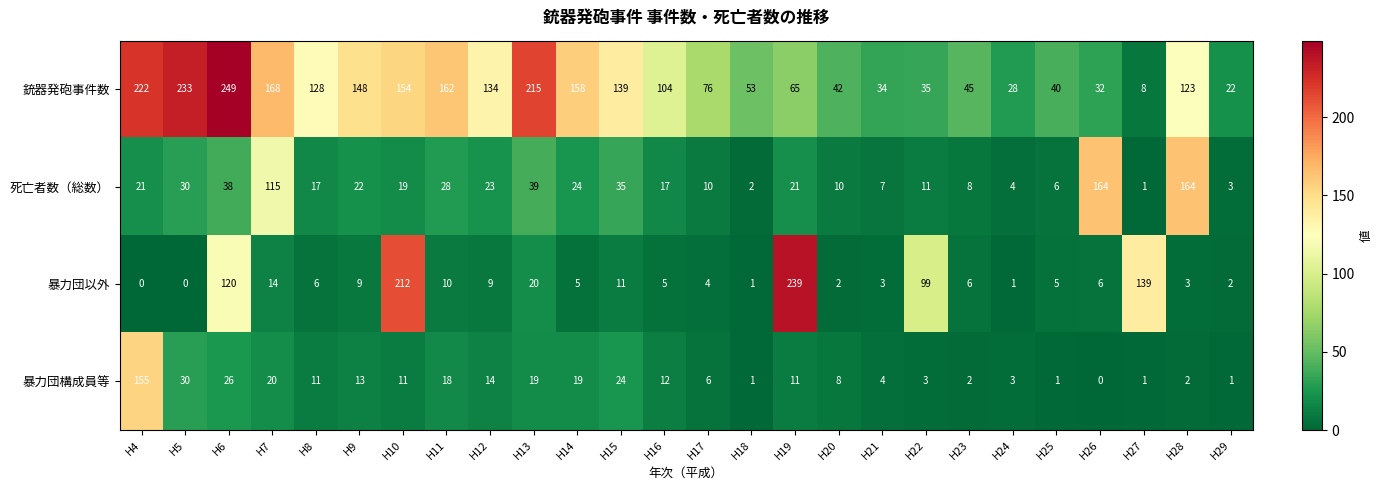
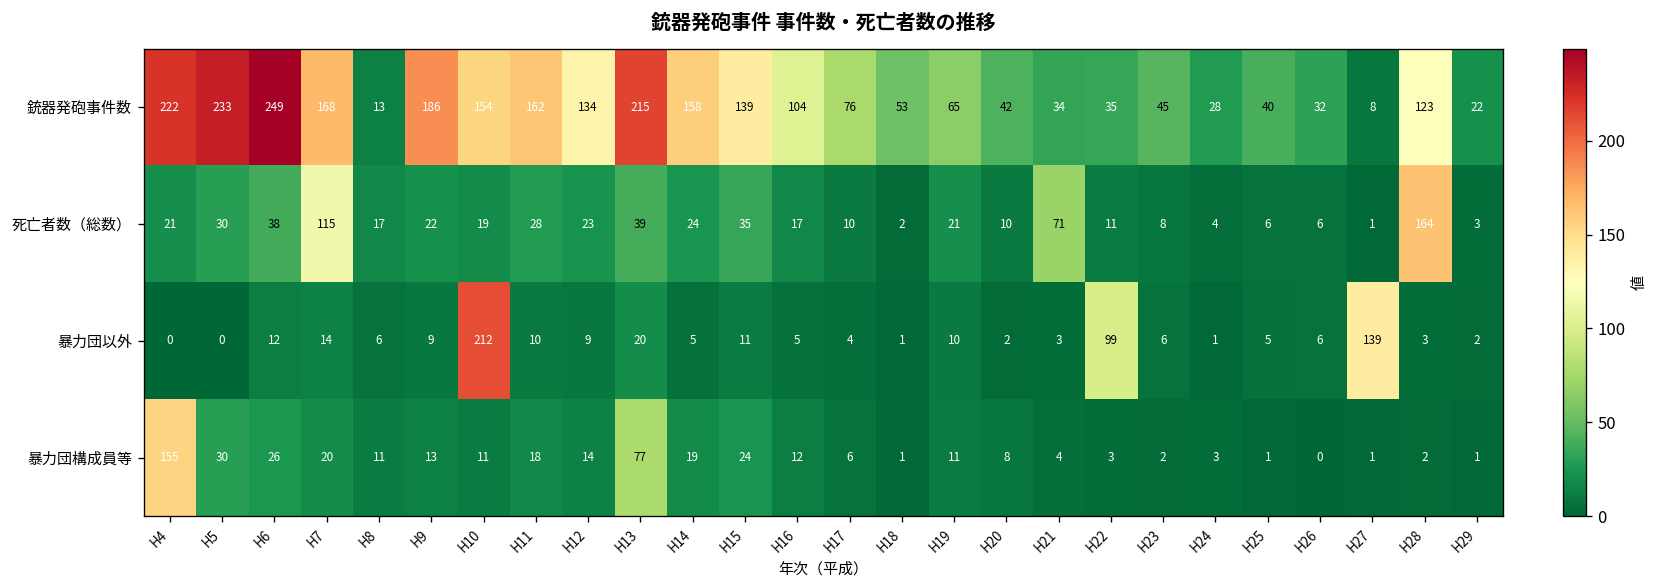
銃器発砲事件数, H8: 128 -> 13
銃器発砲事件数, H9: 148 -> 186
死亡者数（総数）, H21: 7 -> 71
死亡者数（総数）, H26: 164 -> 6
暴力団以外, H6: 120 -> 12
暴力団以外, H19: 239 -> 10
暴力団構成員等, H13: 19 -> 77
